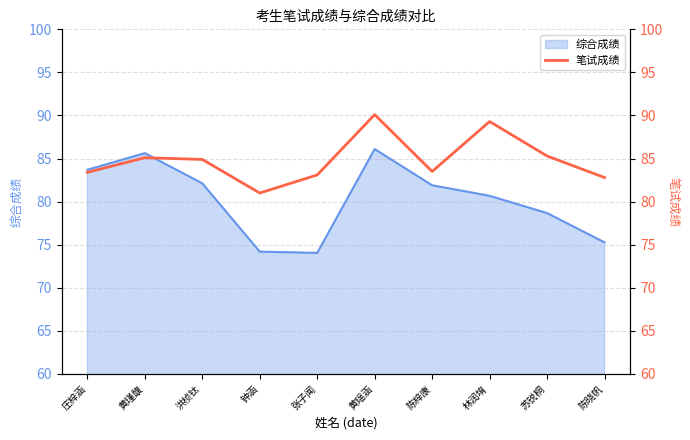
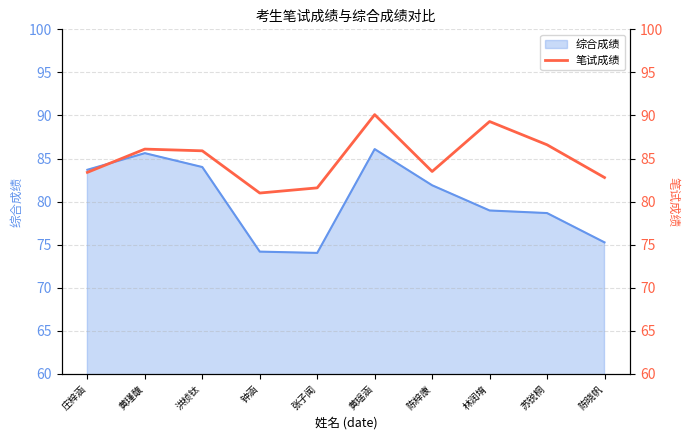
综合成绩, 洪桢钛: 82 -> 84
综合成绩, 林润堉: 81 -> 79
笔试成绩, 黄瑾馥: 85 -> 86
笔试成绩, 洪桢钛: 85 -> 86
笔试成绩, 张子闻: 83 -> 82
笔试成绩, 苏锐桐: 85 -> 87
